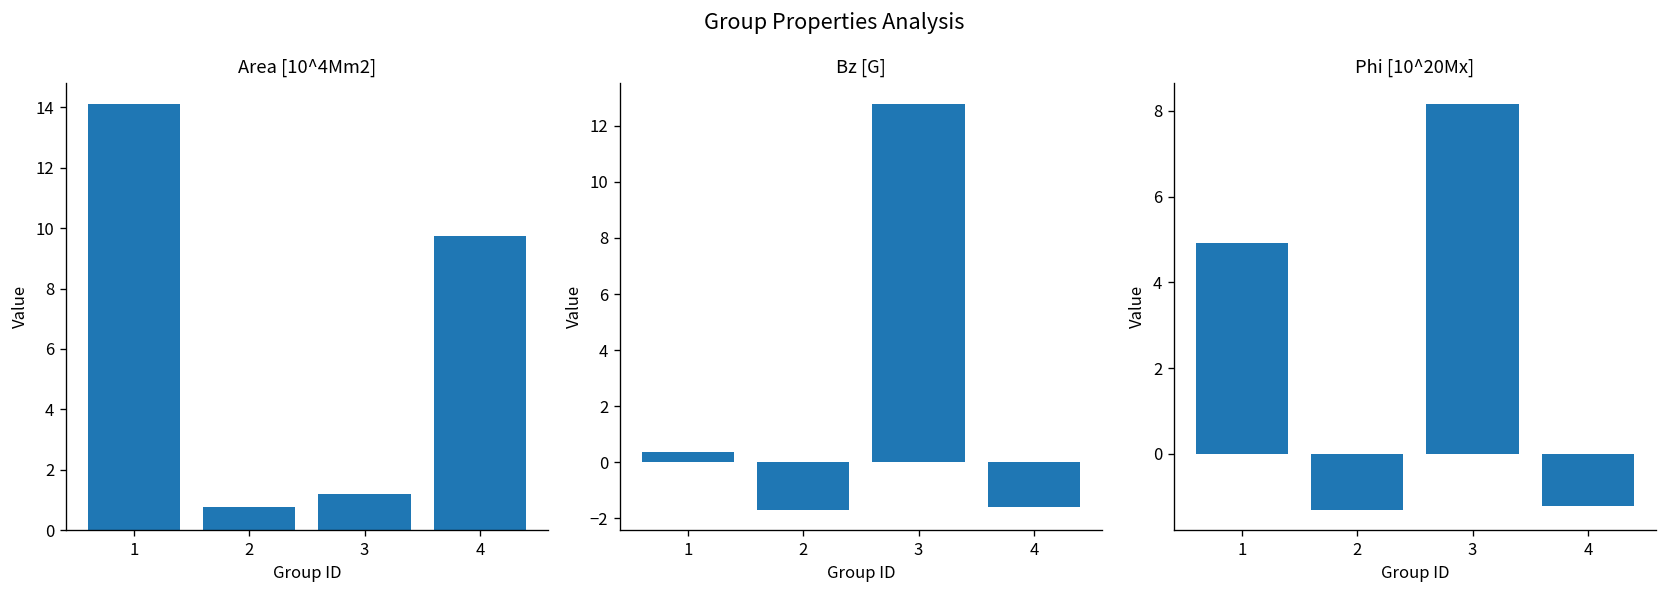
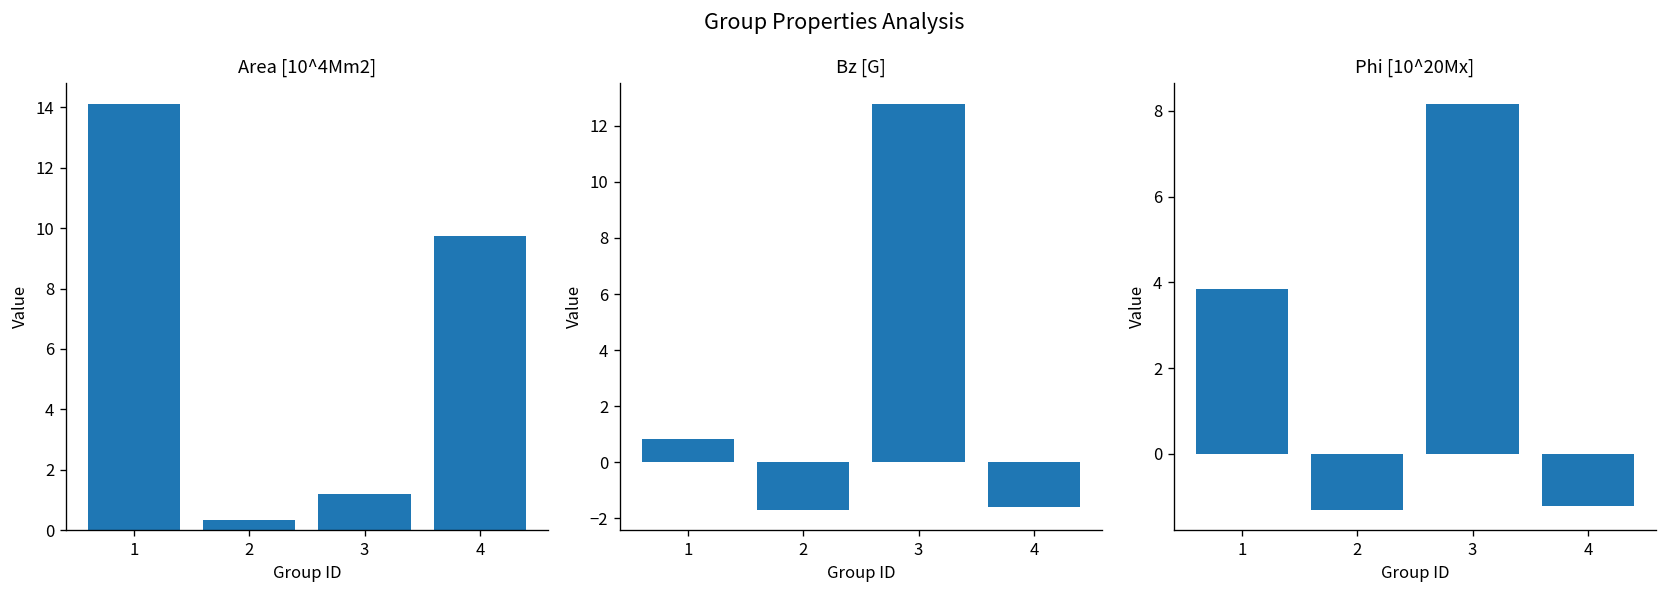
Area [10^4Mm2], 2: 0.8 -> 0.4
Bz [G], 1: 0.4 -> 0.8
Phi [10^20Mx], 1: 4.9 -> 3.9
